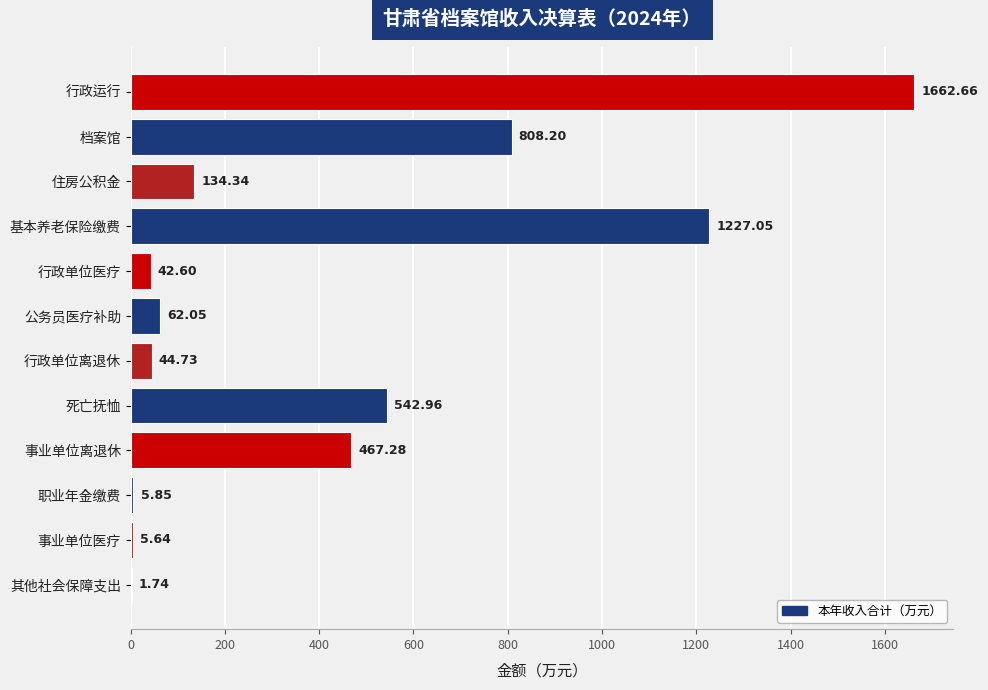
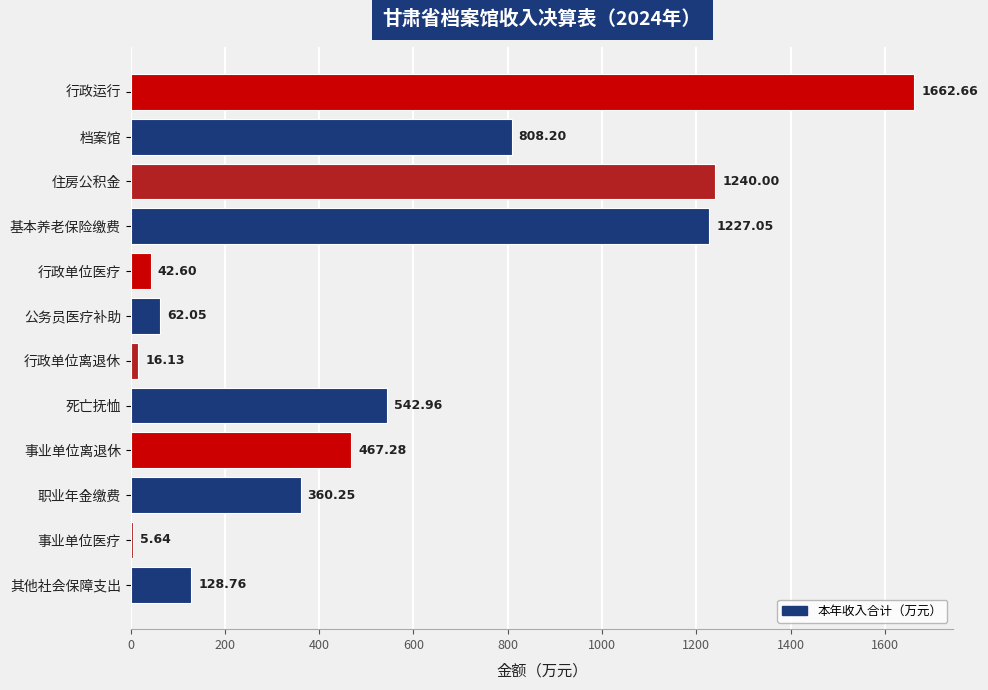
住房公积金: 134.34 -> 1240.00
行政单位离退休: 44.73 -> 16.13
职业年金缴费: 5.85 -> 360.25
其他社会保障支出: 1.74 -> 128.76
